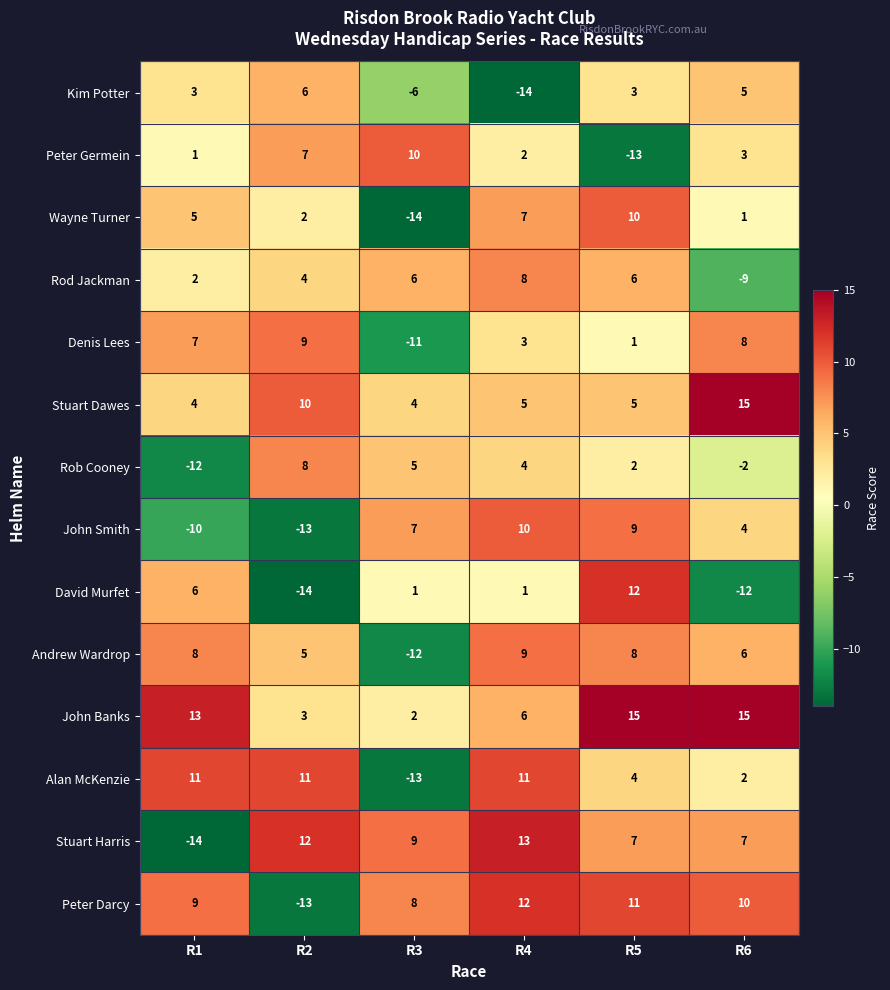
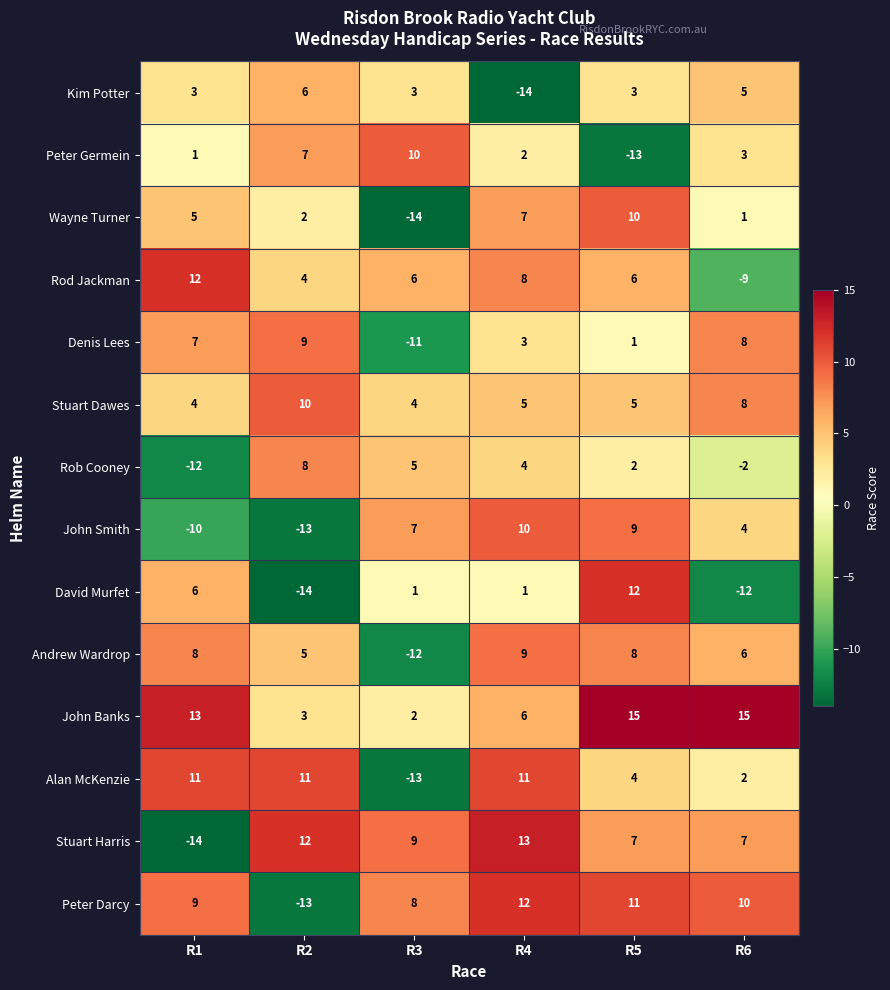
Kim Potter, R3: -6 -> 3
Rod Jackman, R1: 2 -> 12
Stuart Dawes, R6: 15 -> 8
